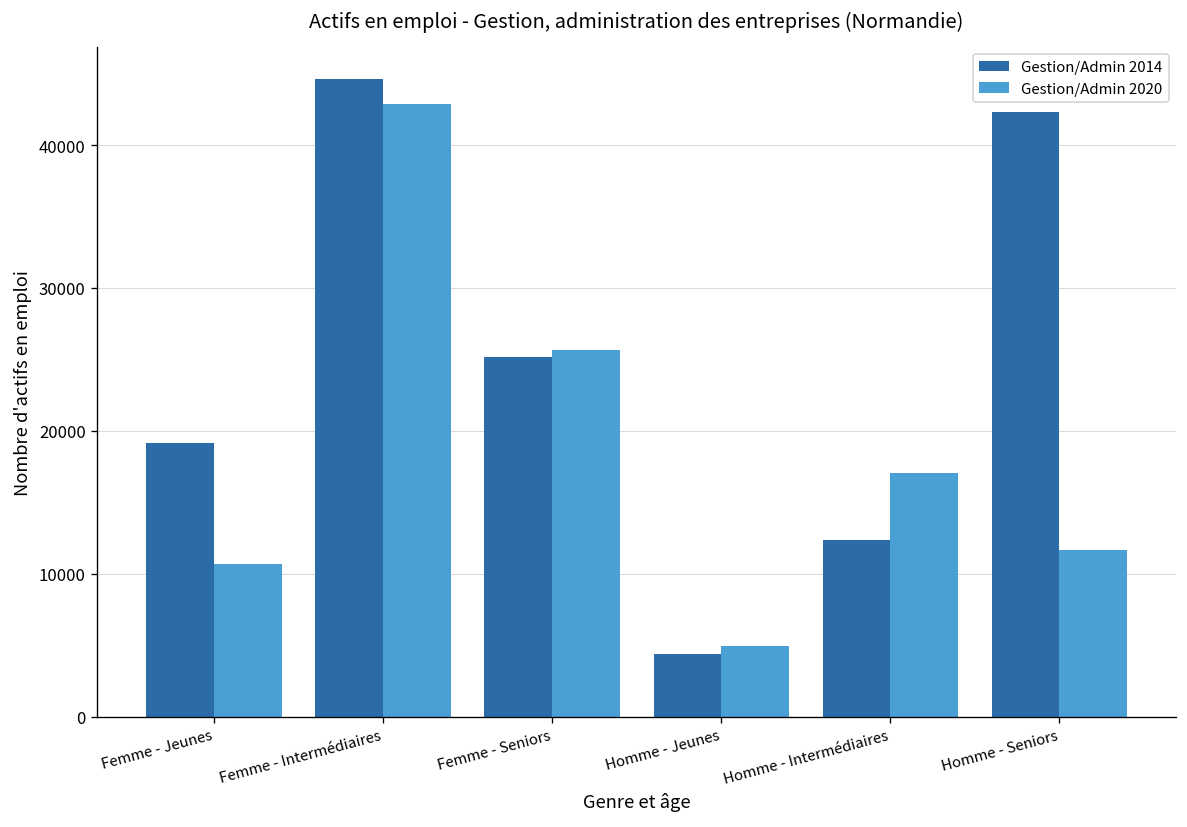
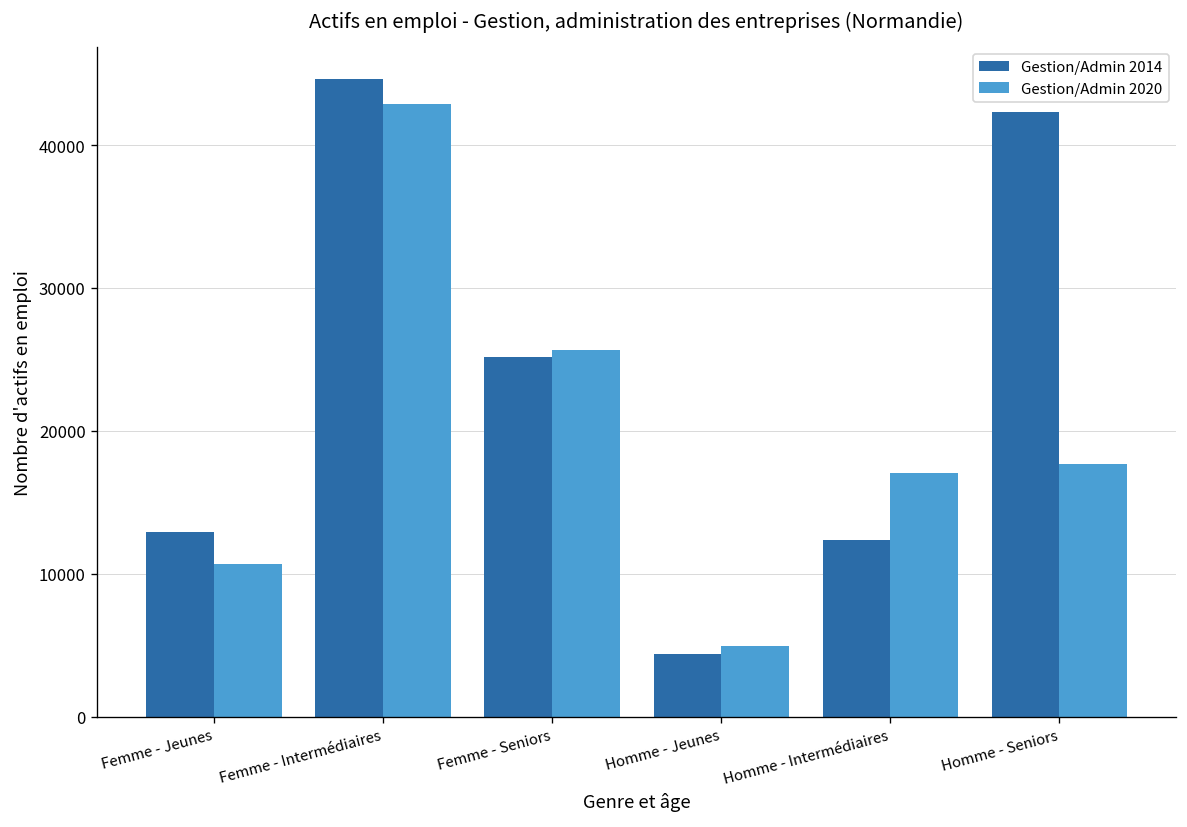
Gestion/Admin 2014, Femme - Jeunes: 19100 -> 12900
Gestion/Admin 2020, Homme - Seniors: 11600 -> 17700
